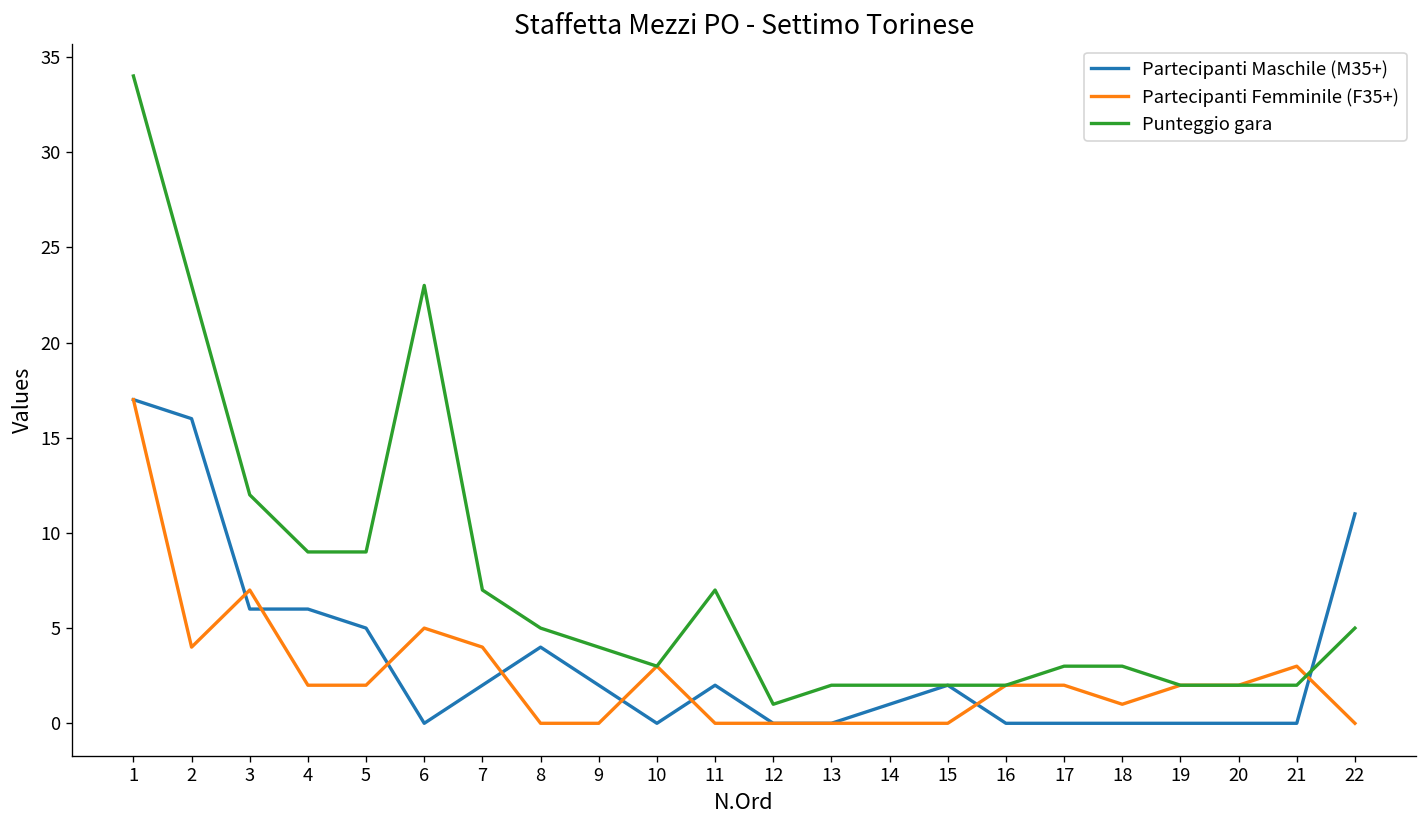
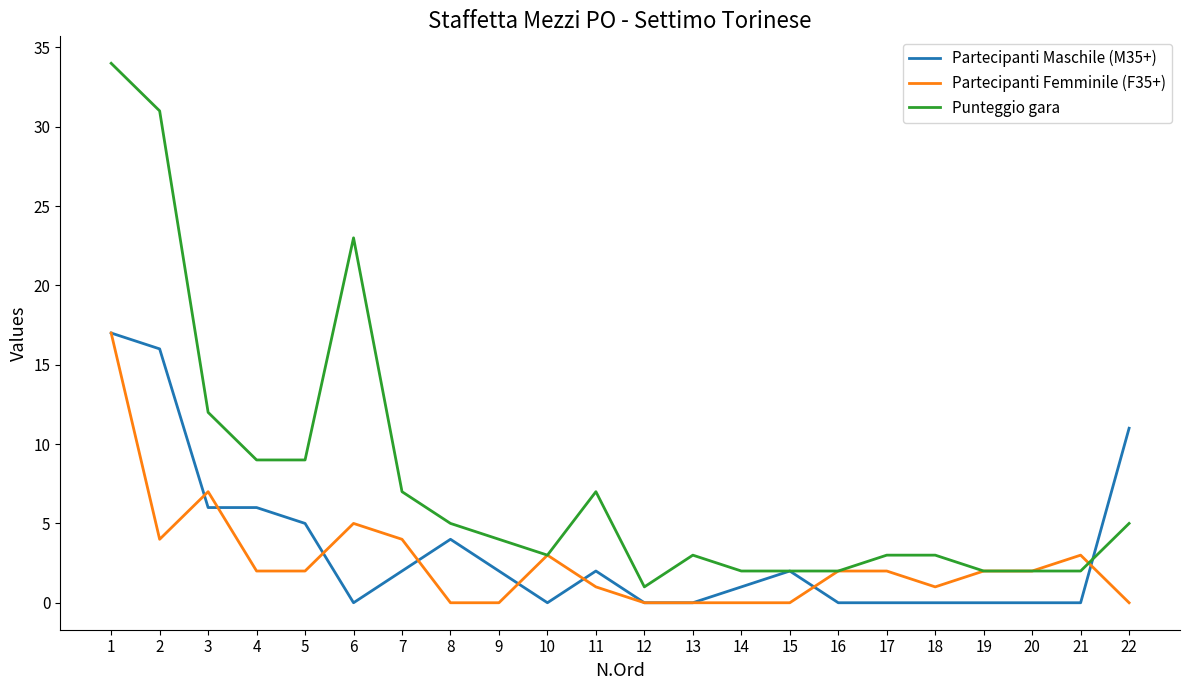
Punteggio gara, 2: 23 -> 31
Partecipanti Femminile (F35+), 11: 0 -> 1
Punteggio gara, 13: 2 -> 3
